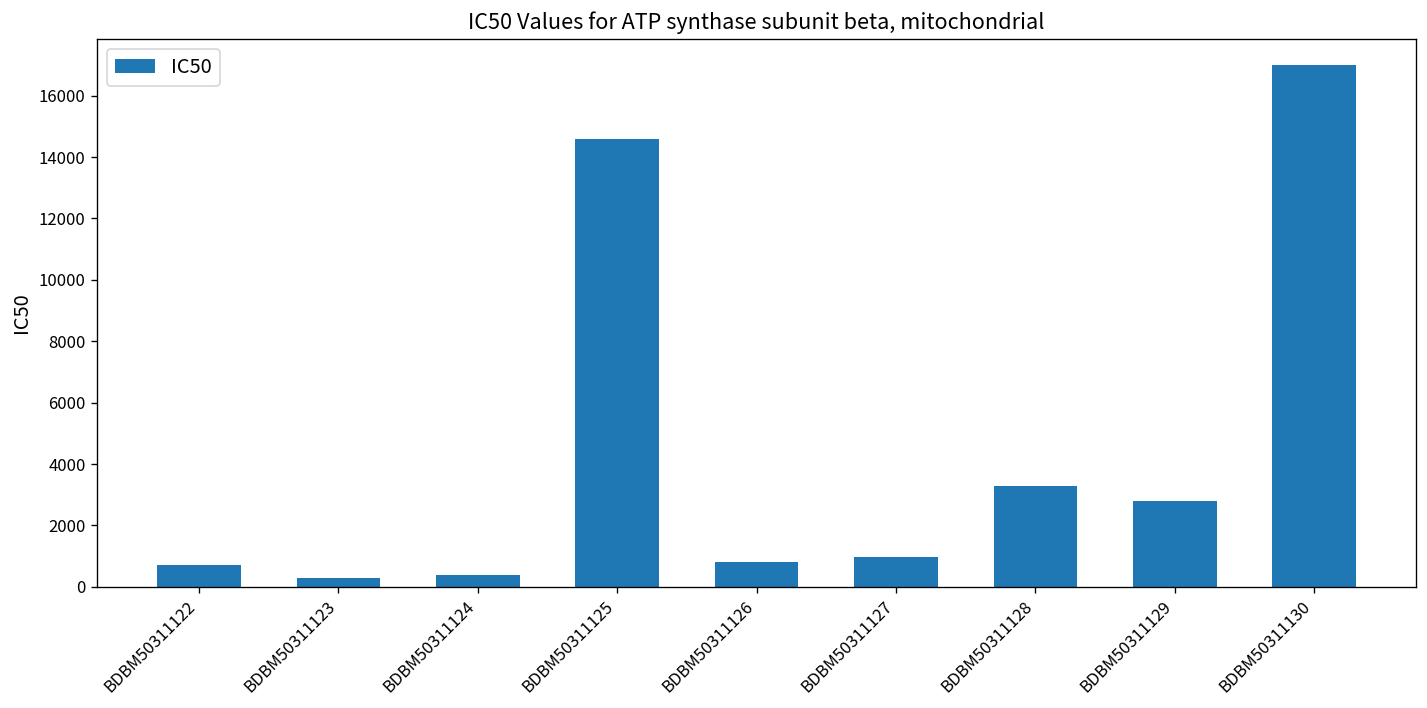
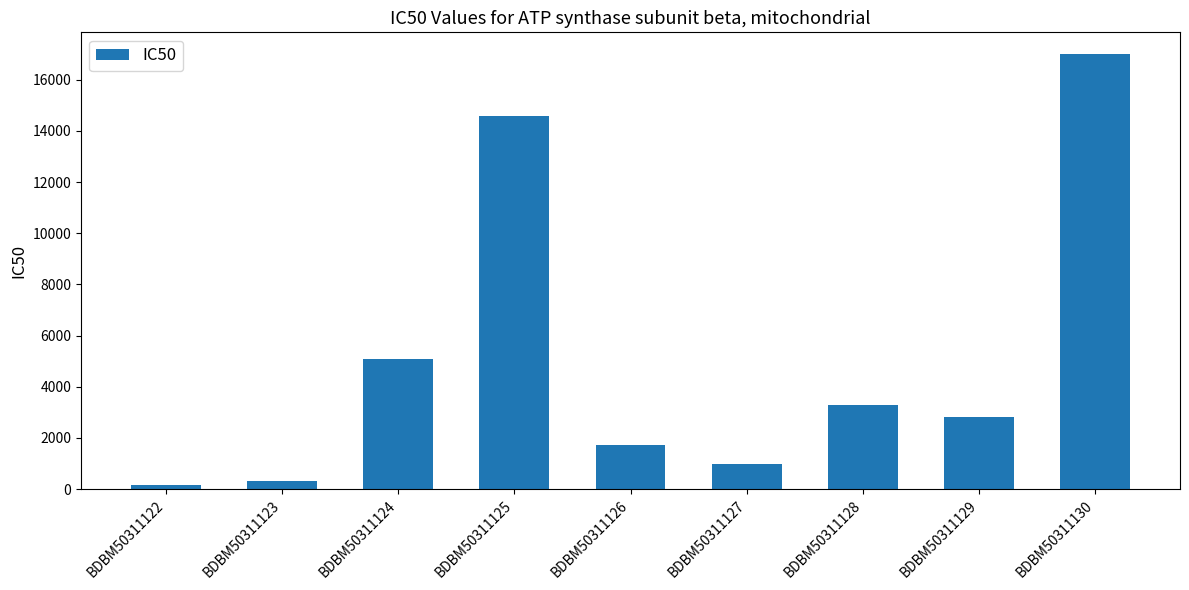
BDBM50311122: 700 -> 200
BDBM50311124: 400 -> 5100
BDBM50311126: 800 -> 1700
